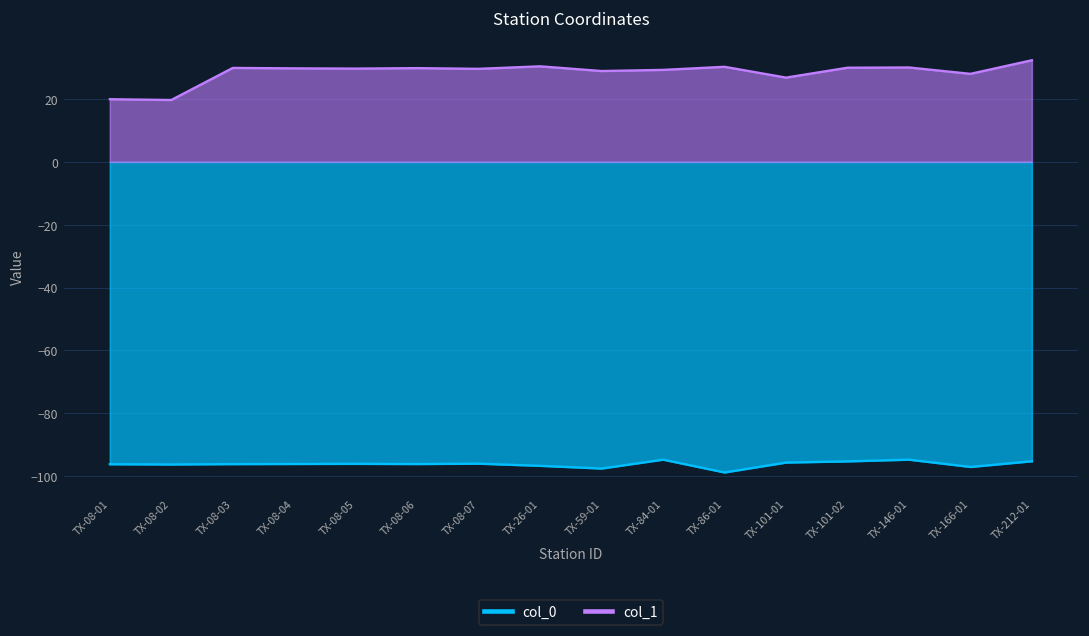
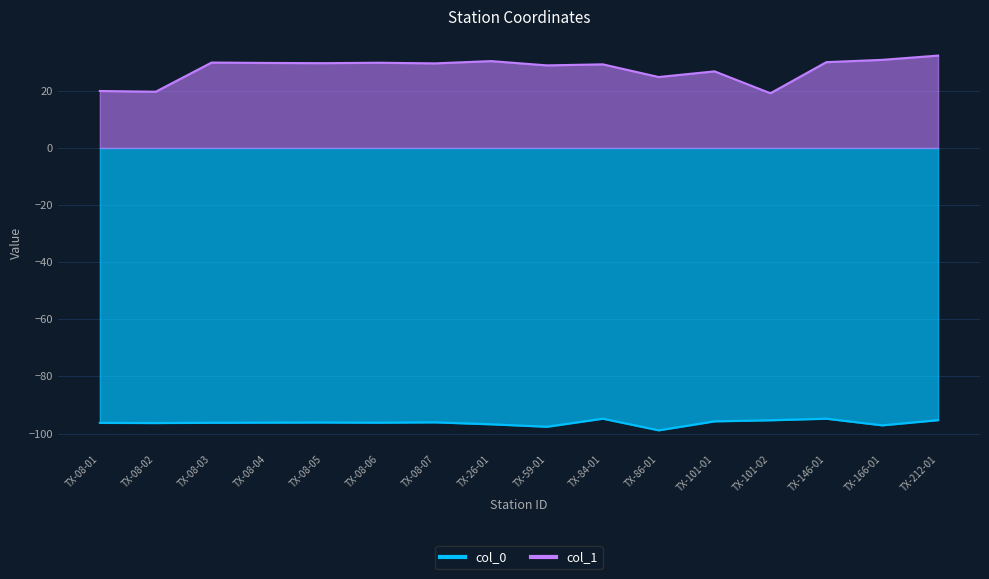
col_1, TX-86-01: 30 -> 25
col_1, TX-101-02: 30 -> 19
col_1, TX-166-01: 28 -> 31
